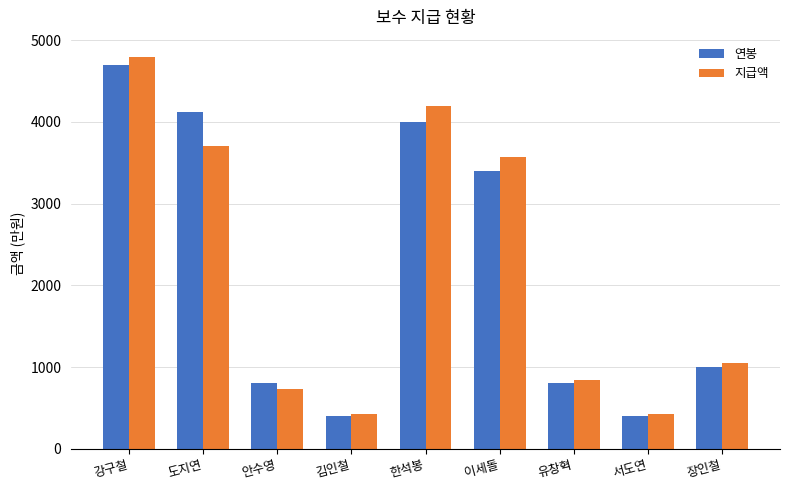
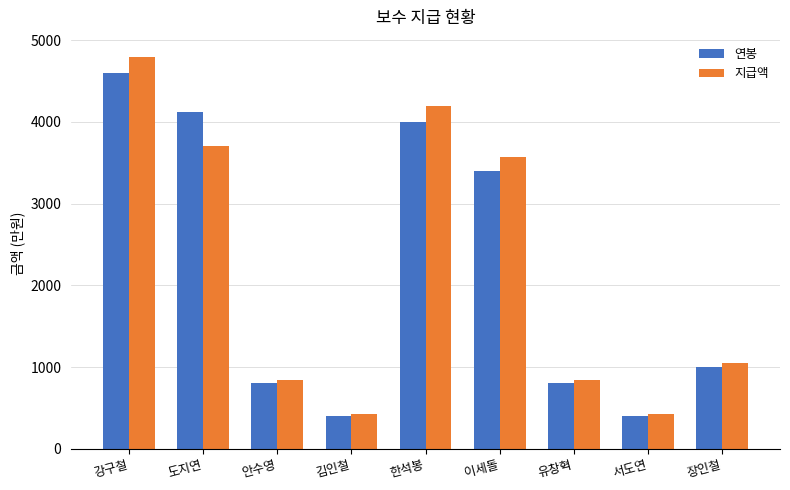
연봉, 강구철: 4700 -> 4600
지급액, 안수영: 700 -> 800
